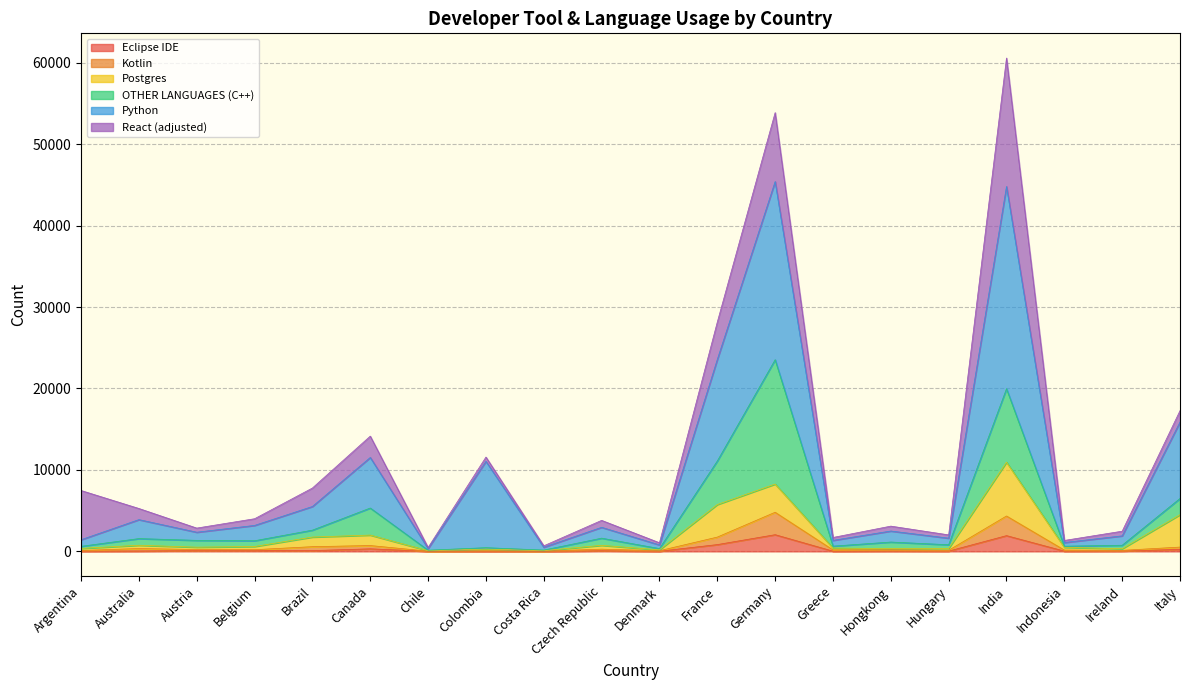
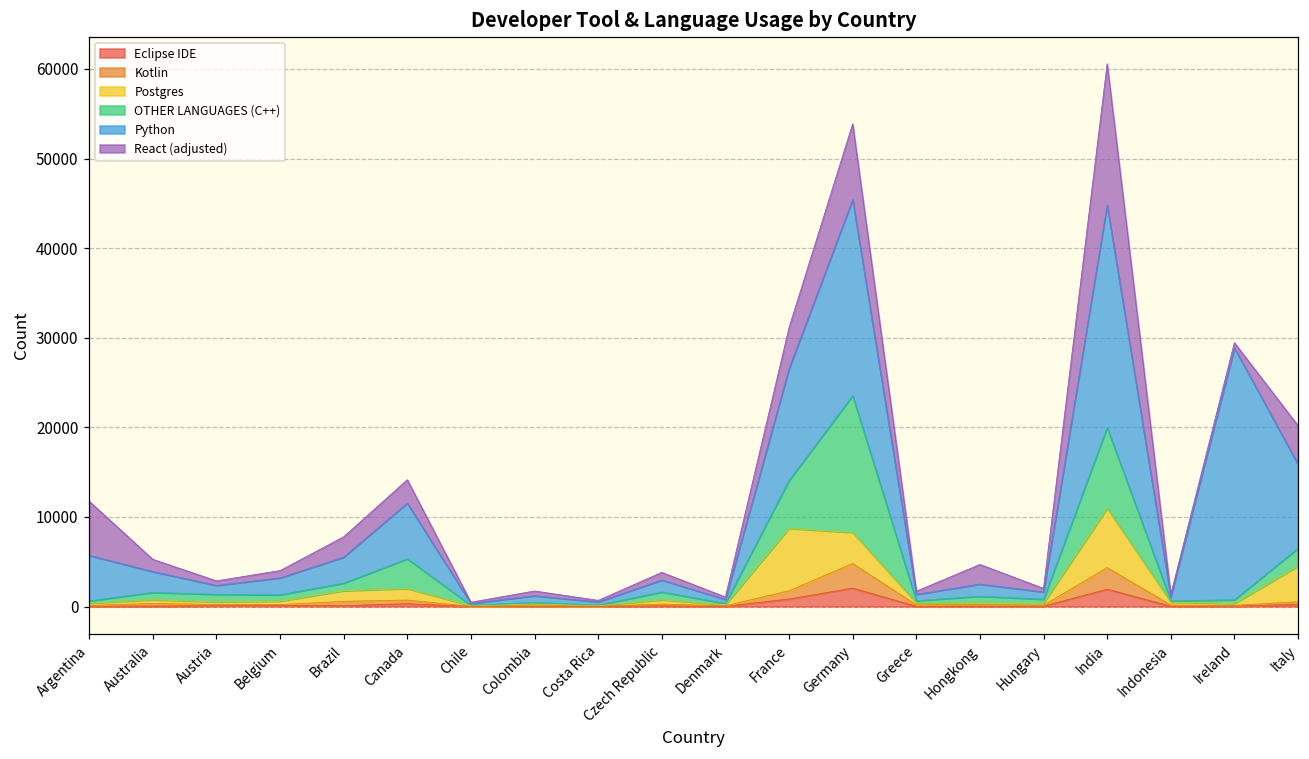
Python, Argentina: 1000 -> 5000
Python, Colombia: 11000 -> 1000
Postgres, France: 4000 -> 7000
React (adjusted), Hongkong: 1000 -> 2000
Python, Ireland: 1000 -> 28000
React (adjusted), Italy: 1000 -> 4000
